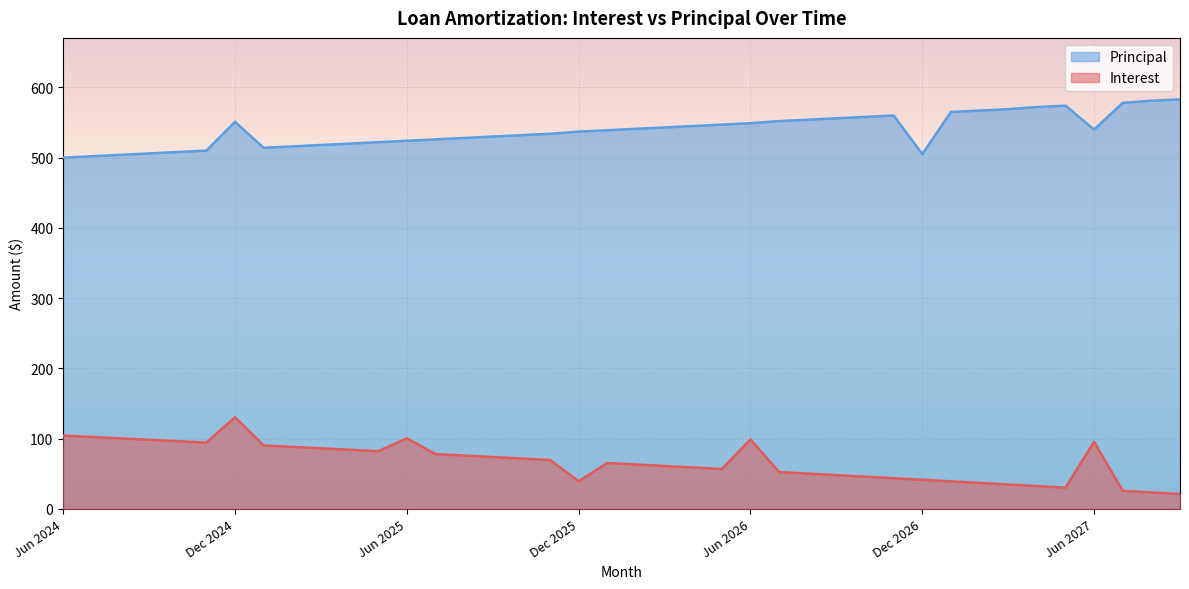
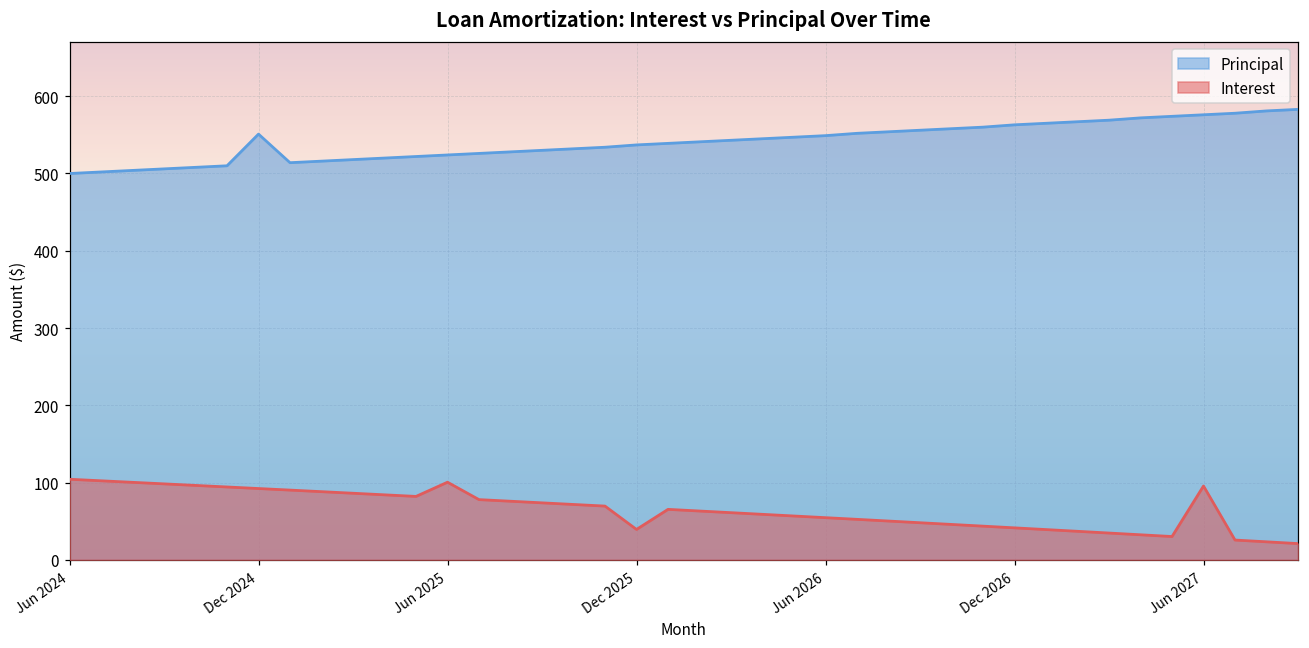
Interest, Dec 2024: 130 -> 90
Interest, Jun 2026: 100 -> 50
Principal, Dec 2026: 510 -> 560
Principal, Jun 2027: 540 -> 580
